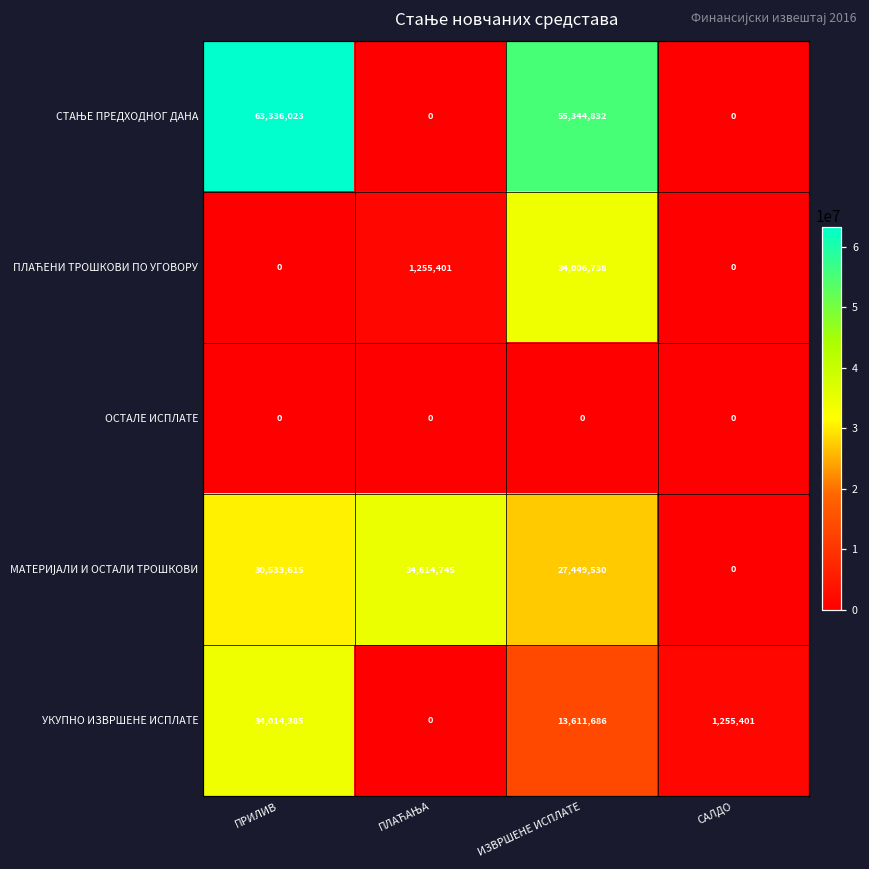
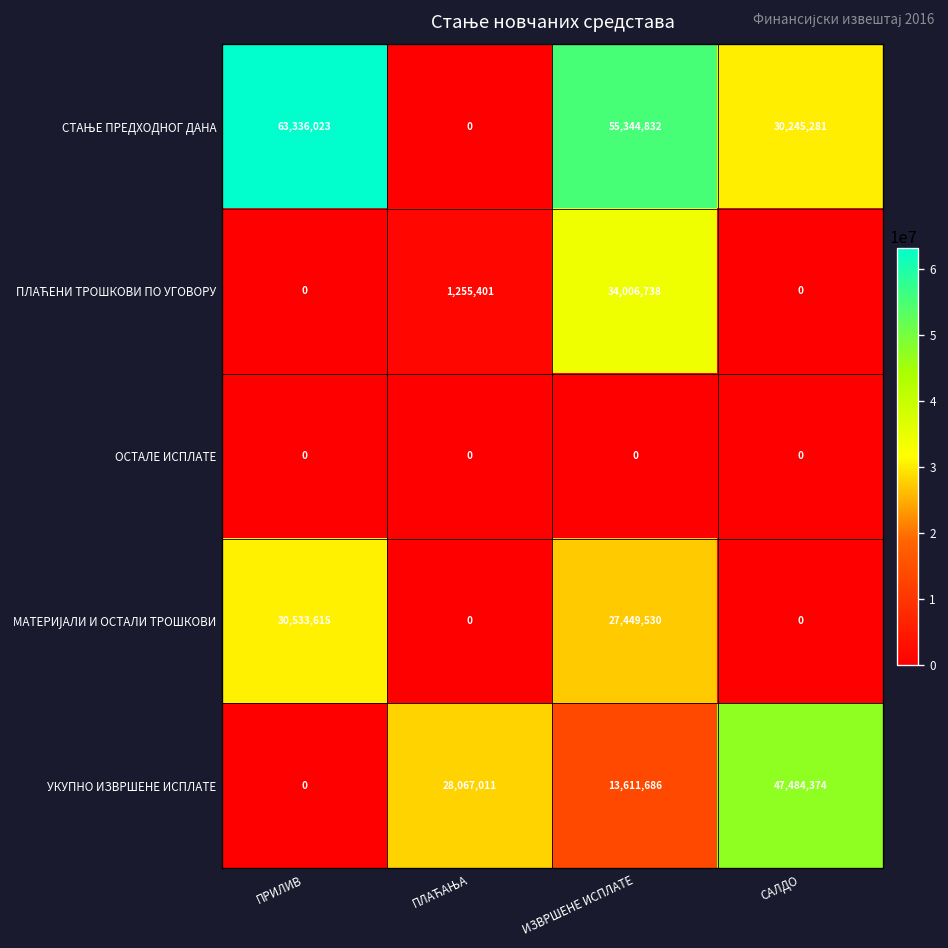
СТАЊЕ ПРЕДХОДНОГ ДАНА, САЛДО: 0 -> 30,245,281
МАТЕРИЈАЛИ И ОСТАЛИ ТРОШКОВИ, ПЛАЋАЊА: 34,614,745 -> 0
УКУПНО ИЗВРШЕНЕ ИСПЛАТЕ, ПРИЛИВ: 34,014,385 -> 0
УКУПНО ИЗВРШЕНЕ ИСПЛАТЕ, ПЛАЋАЊА: 0 -> 28,067,011
УКУПНО ИЗВРШЕНЕ ИСПЛАТЕ, САЛДО: 1,255,401 -> 47,484,374
